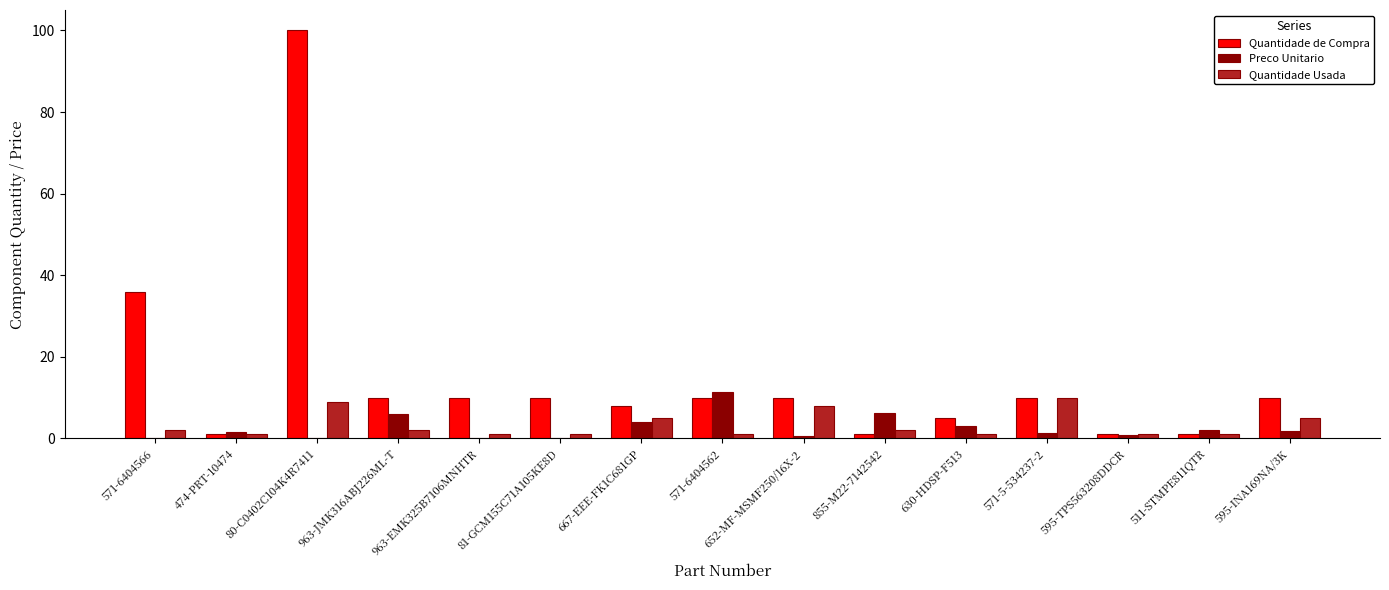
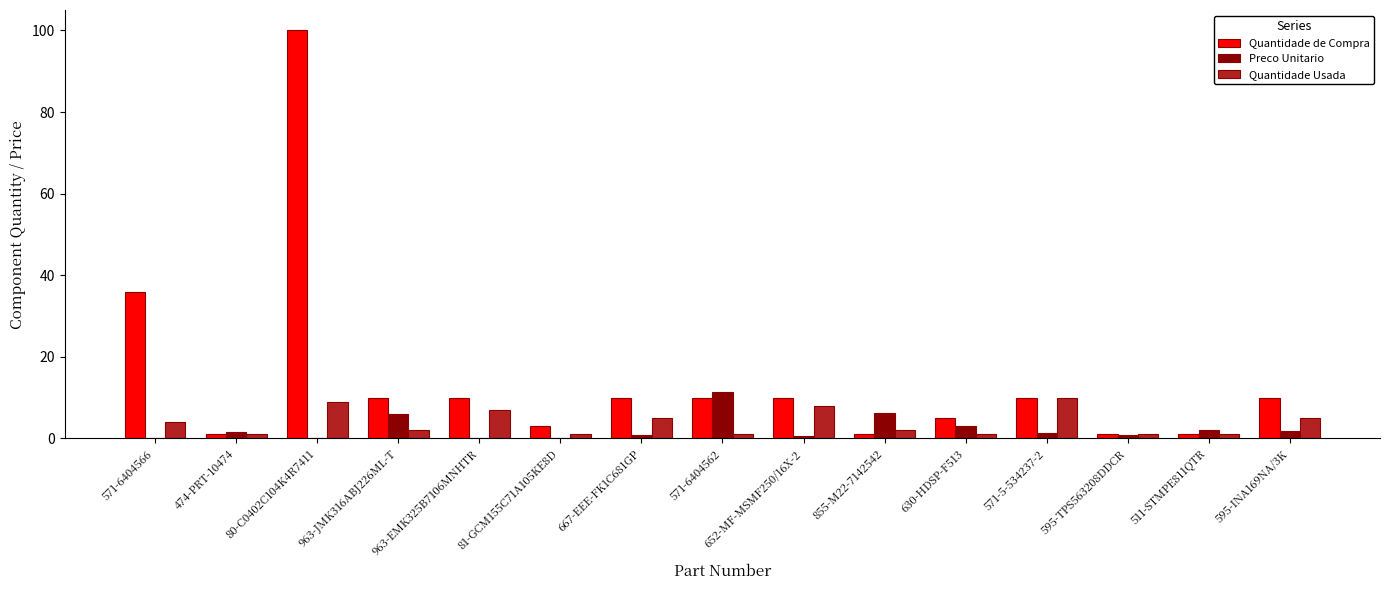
Quantidade Usada, 571-6404566: 2 -> 4
Quantidade Usada, 963-EMK325B7106MNHTR: 1 -> 7
Quantidade de Compra, 81-GCM155C71A105KE8D: 10 -> 3
Quantidade de Compra, 667-EEE-FK1C681GP: 8 -> 10
Preco Unitario, 667-EEE-FK1C681GP: 4 -> 1
